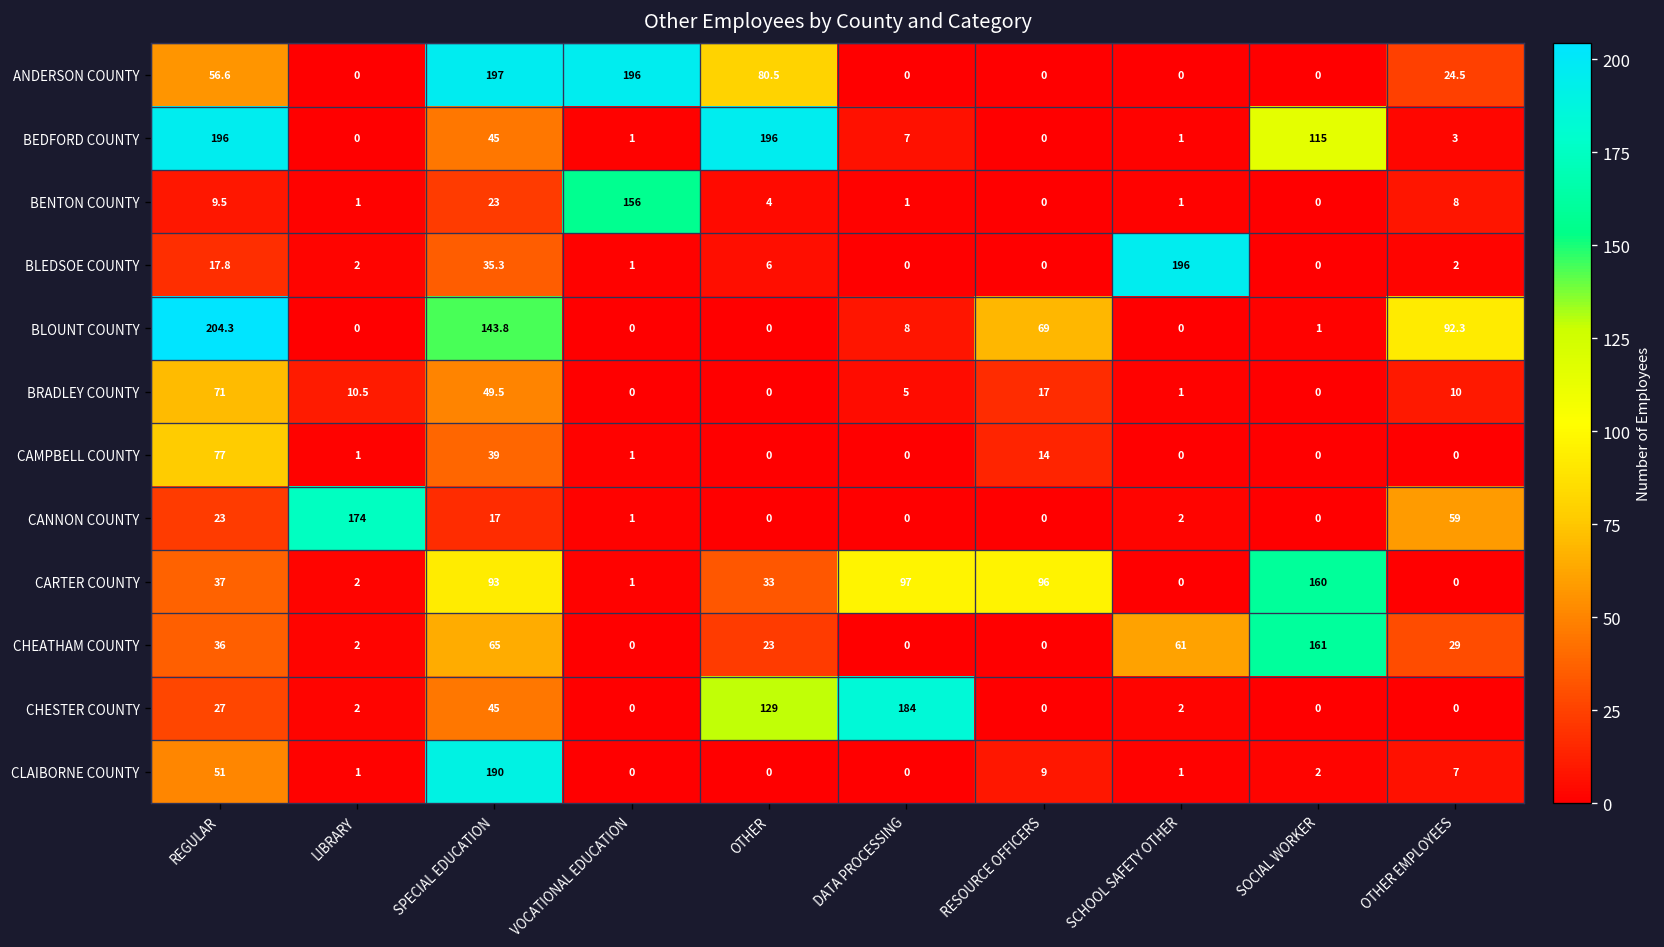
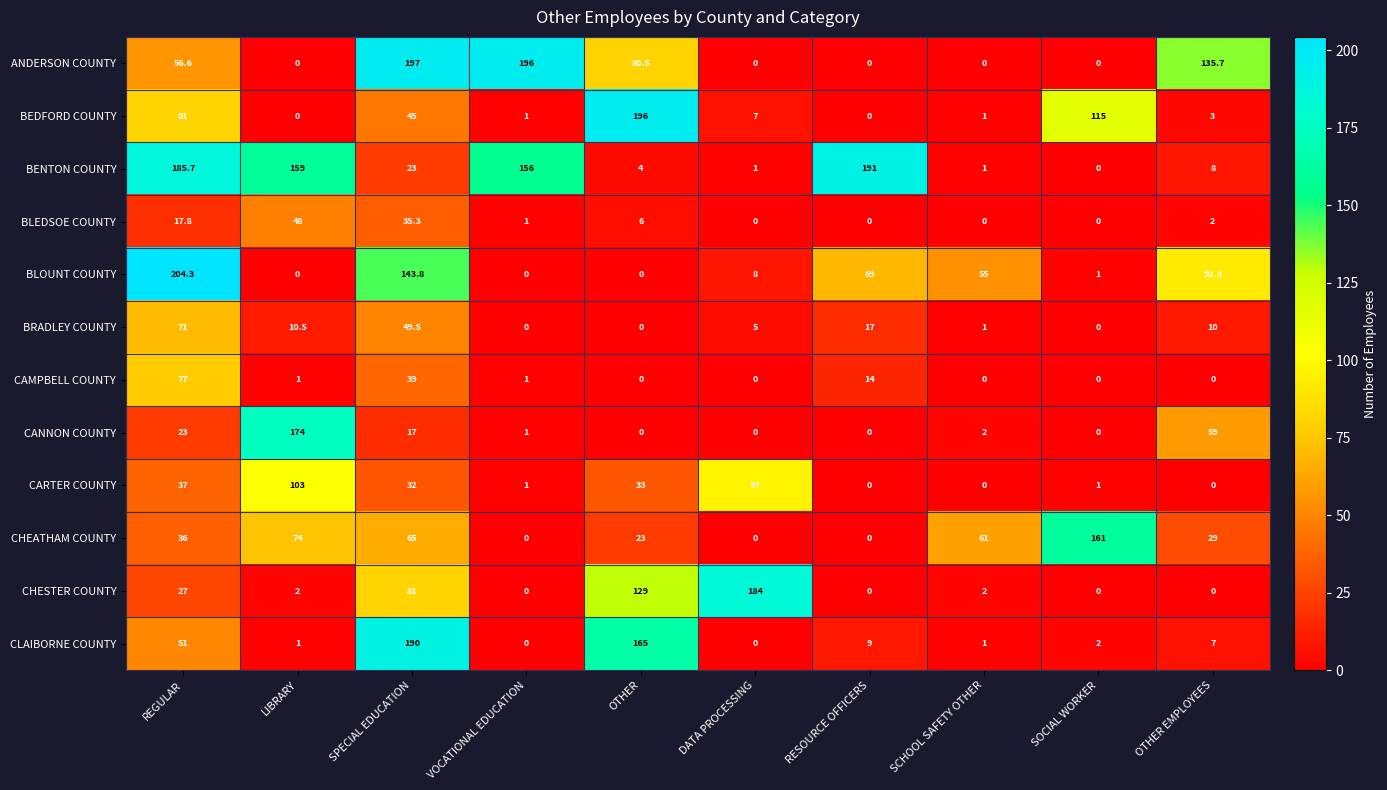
ANDERSON COUNTY, OTHER EMPLOYEES: 24.5 -> 135.7
BEDFORD COUNTY, REGULAR: 196 -> 81
BENTON COUNTY, REGULAR: 9.5 -> 185.7
BENTON COUNTY, LIBRARY: 1 -> 159
BENTON COUNTY, RESOURCE OFFICERS: 0 -> 191
BLEDSOE COUNTY, LIBRARY: 2 -> 48
BLEDSOE COUNTY, SCHOOL SAFETY OTHER: 196 -> 0
BLOUNT COUNTY, SCHOOL SAFETY OTHER: 0 -> 55
CARTER COUNTY, LIBRARY: 2 -> 103
CARTER COUNTY, SPECIAL EDUCATION: 93 -> 32
CARTER COUNTY, RESOURCE OFFICERS: 96 -> 0
CARTER COUNTY, SOCIAL WORKER: 160 -> 1
CHEATHAM COUNTY, LIBRARY: 2 -> 74
CHESTER COUNTY, SPECIAL EDUCATION: 45 -> 81
CLAIBORNE COUNTY, OTHER: 0 -> 165
